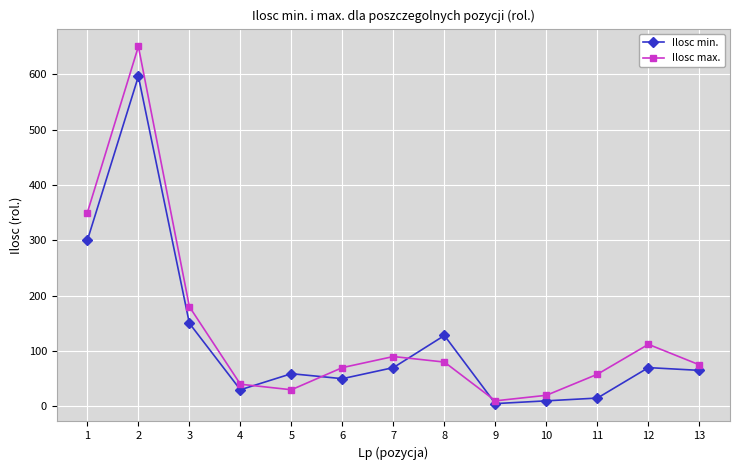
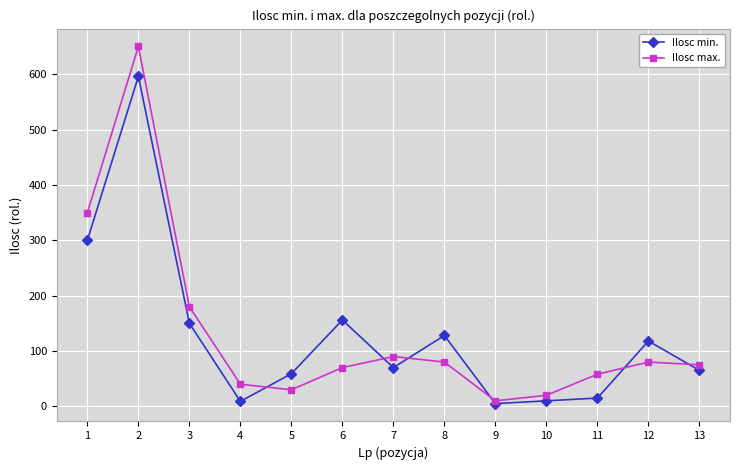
Ilosc min., 4: 30 -> 10
Ilosc min., 6: 50 -> 160
Ilosc min., 12: 70 -> 120
Ilosc max., 12: 110 -> 80
